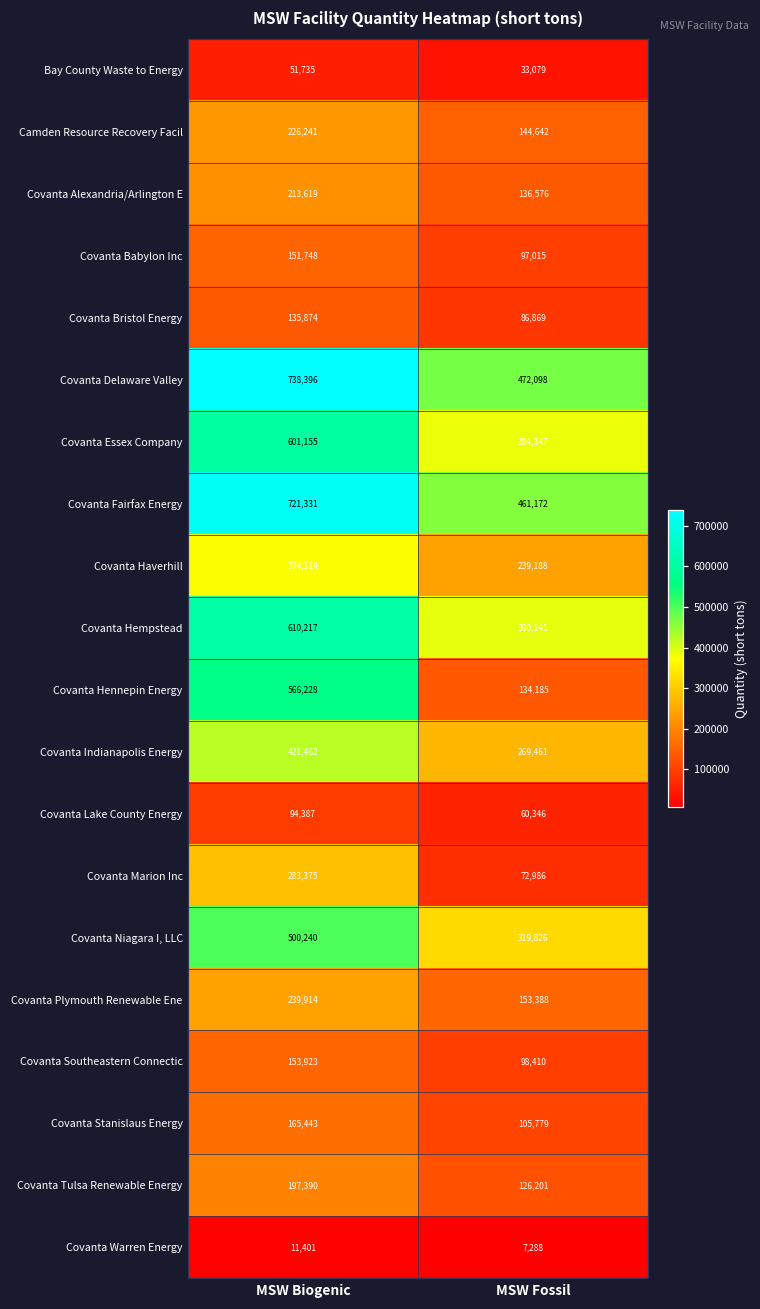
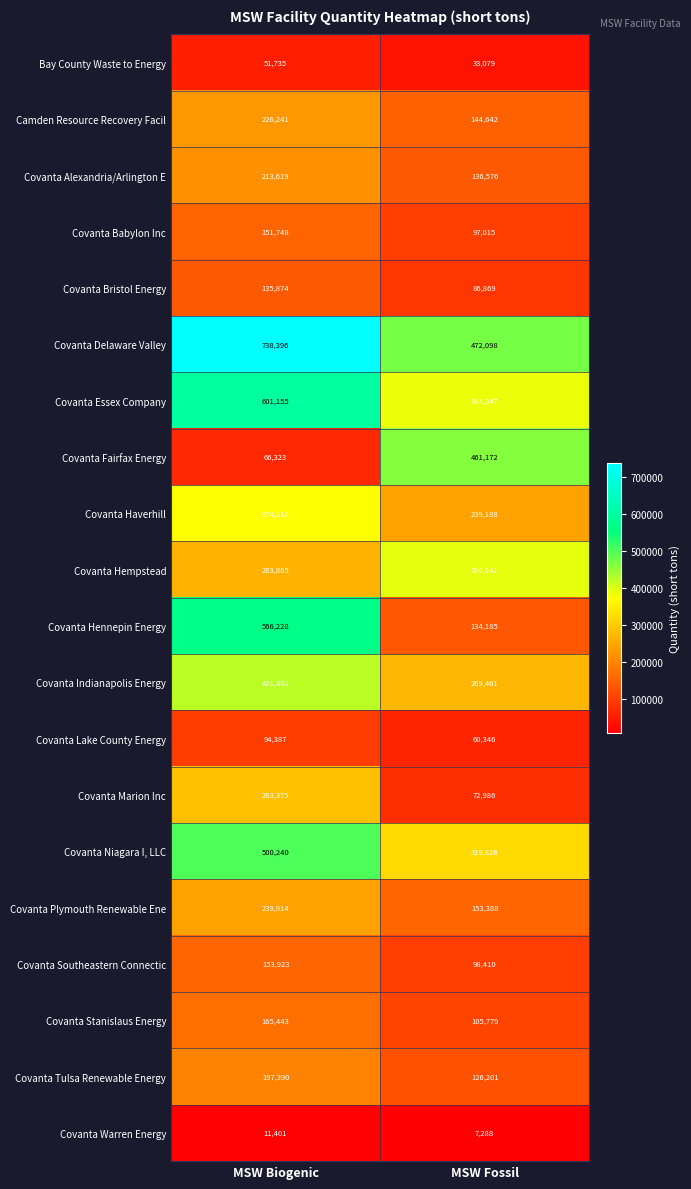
Covanta Fairfax Energy, MSW Biogenic: 721,331 -> 66,323
Covanta Hempstead, MSW Biogenic: 610,217 -> 263,885
